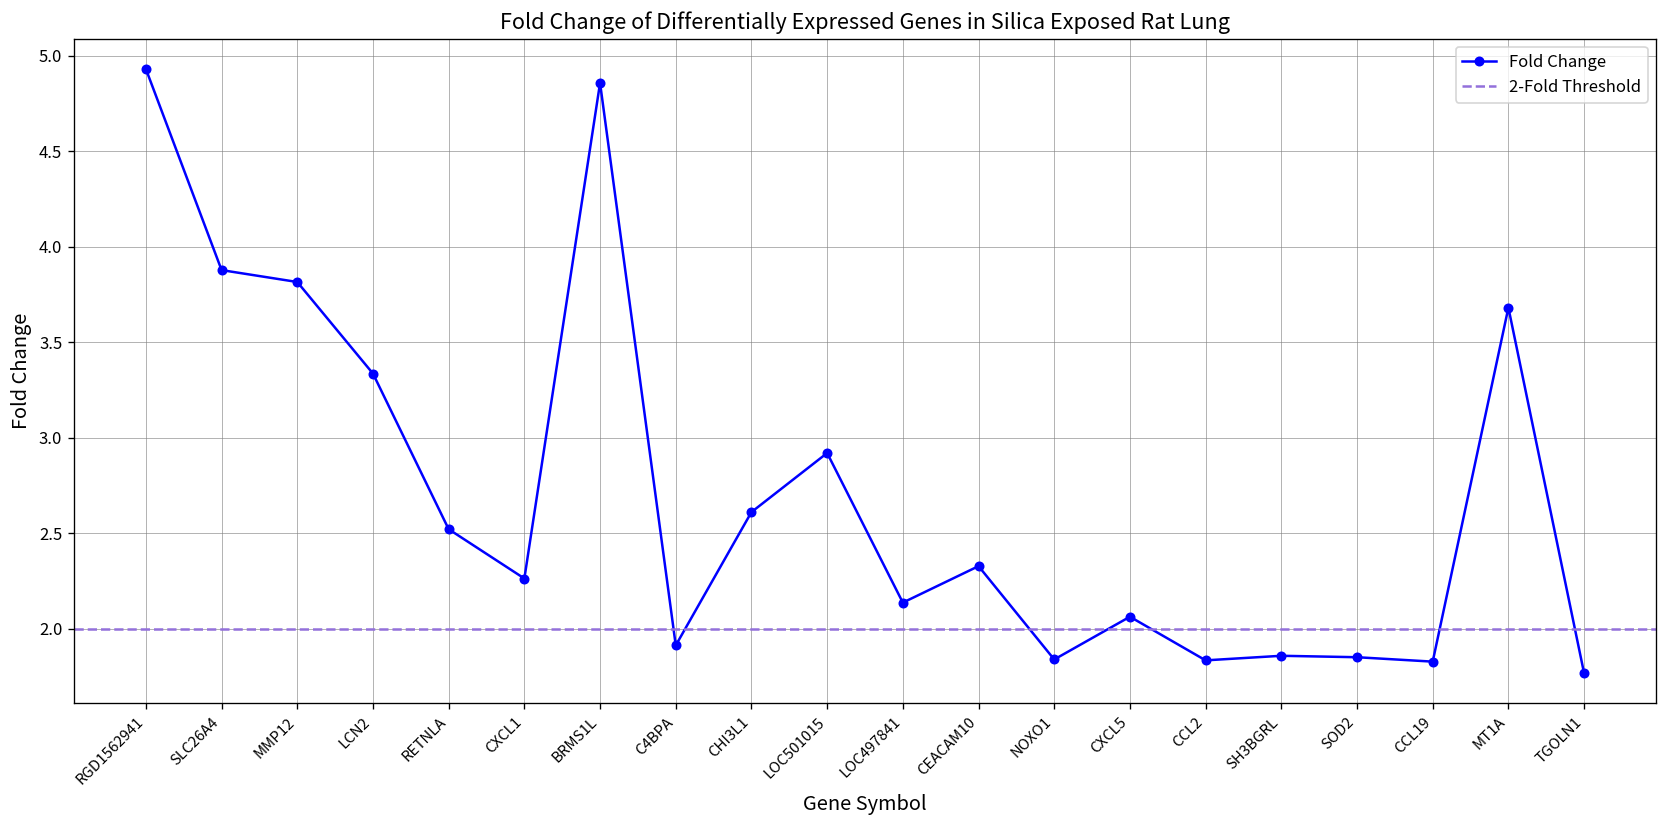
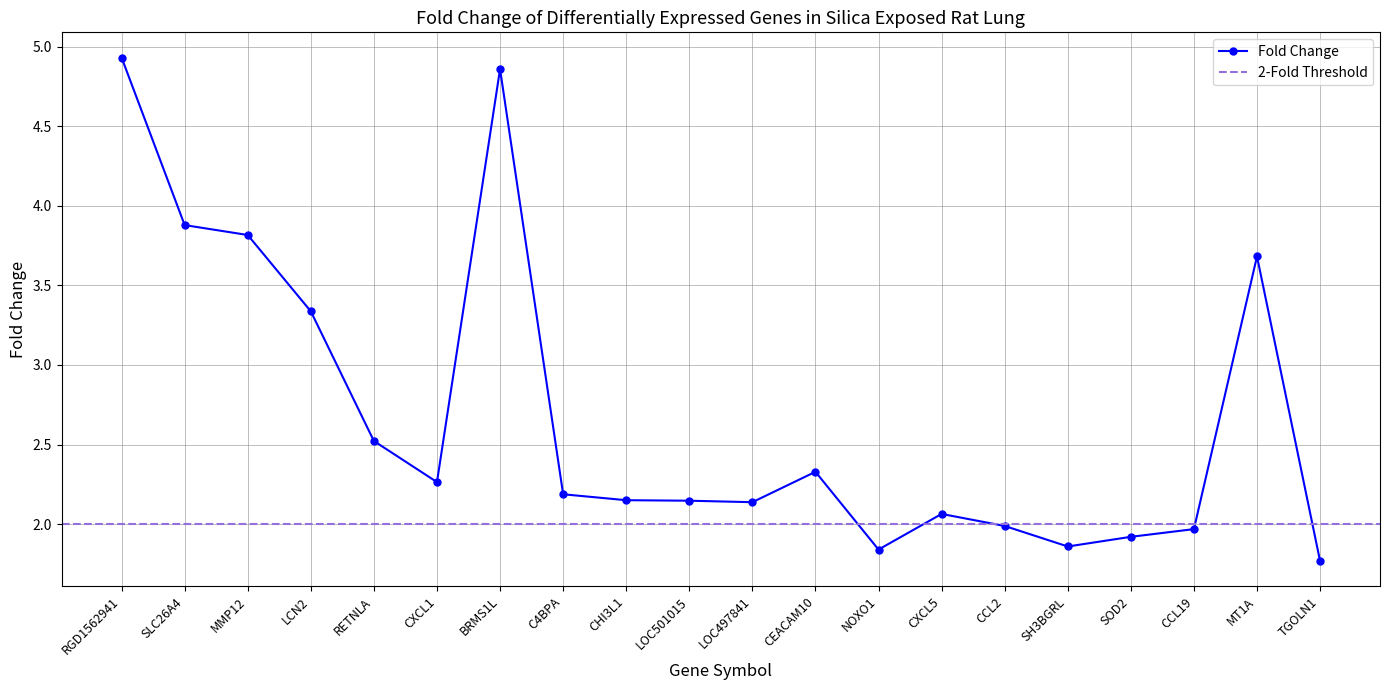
C4BPA: 1.91 -> 2.19
CHI3L1: 2.61 -> 2.15
LOC501015: 2.92 -> 2.15
CCL2: 1.84 -> 1.99
SOD2: 1.85 -> 1.92
CCL19: 1.83 -> 1.97
